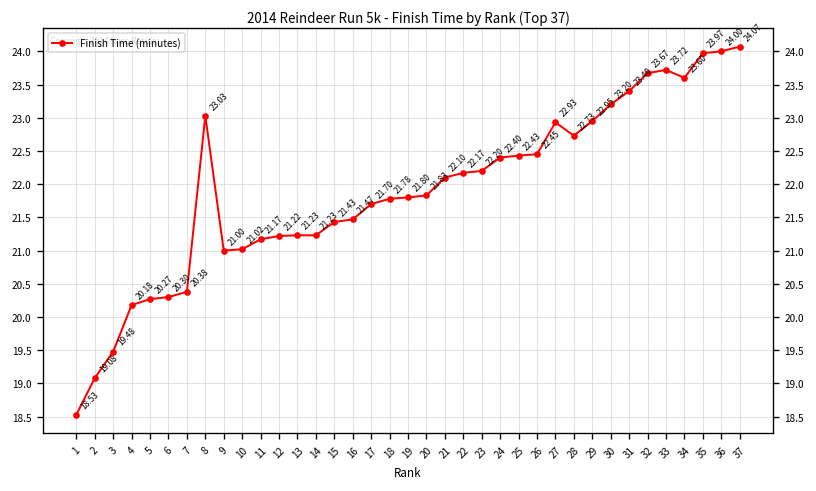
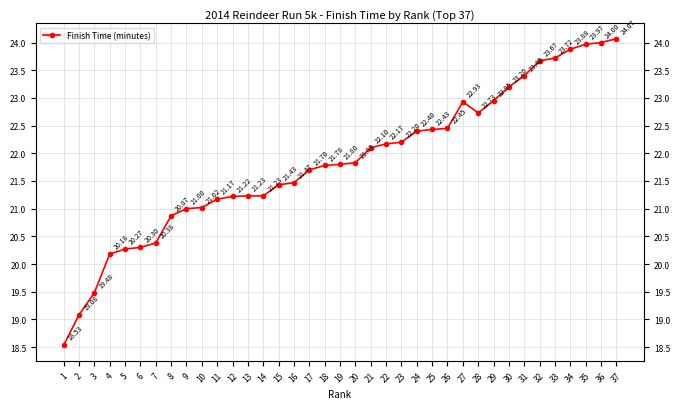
8: 23.03 -> 20.87
34: 23.60 -> 23.88
